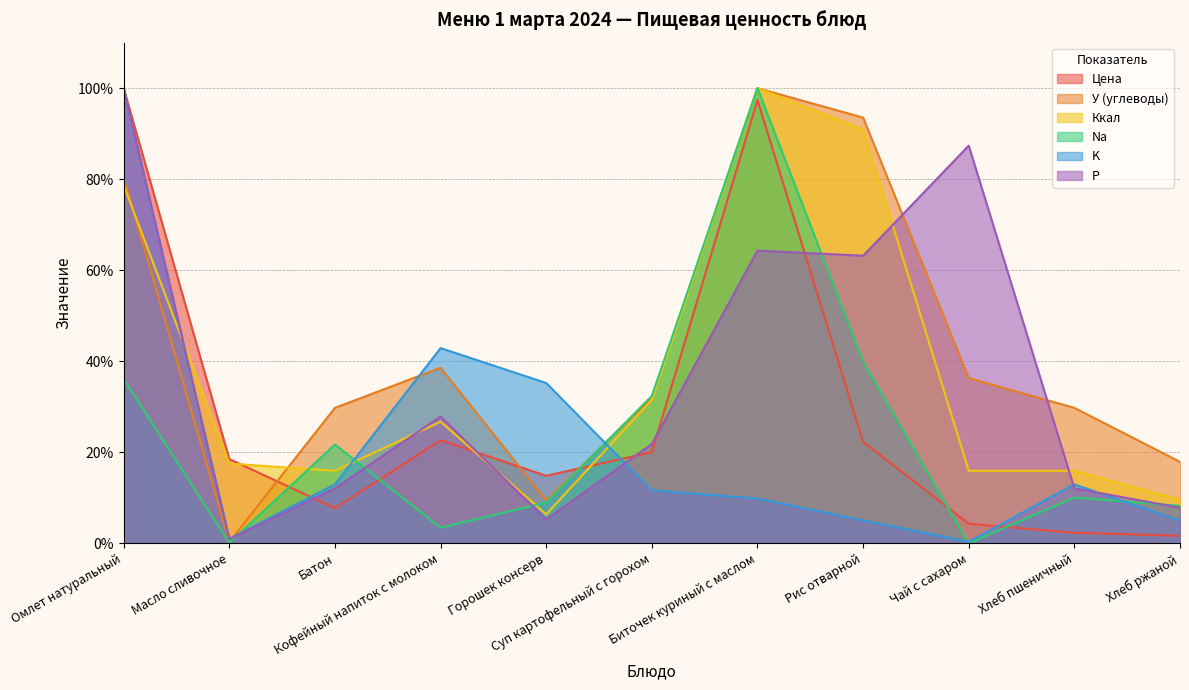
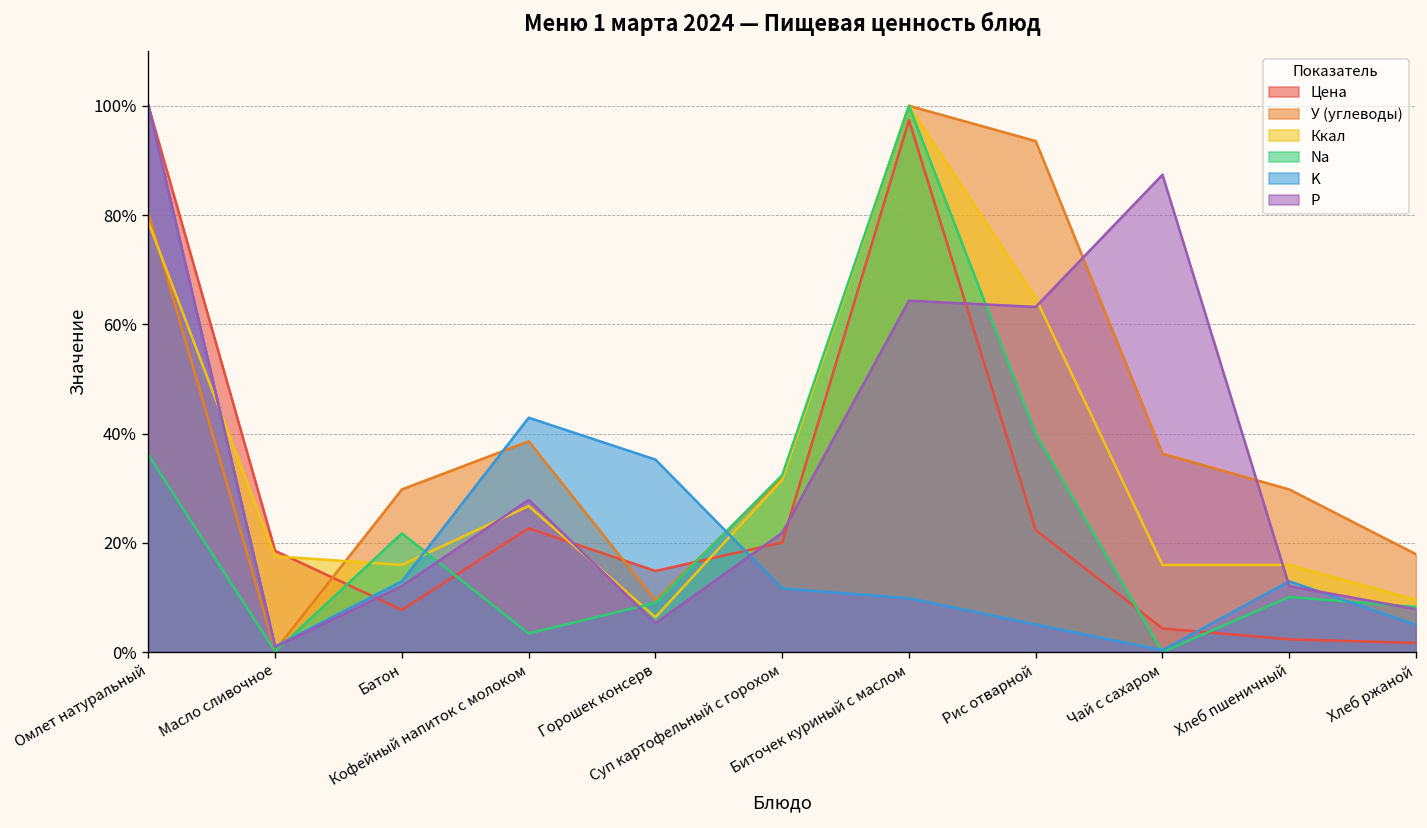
Ккал, Рис отварной: 91% -> 65%
